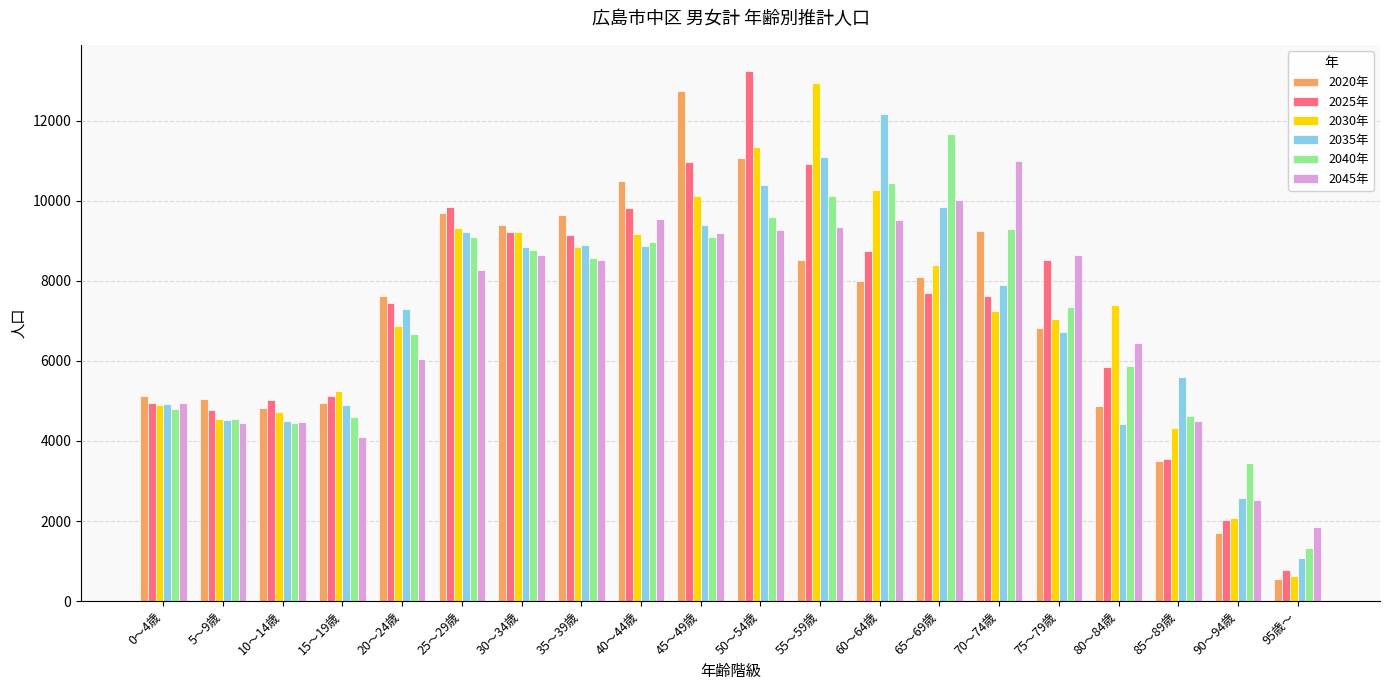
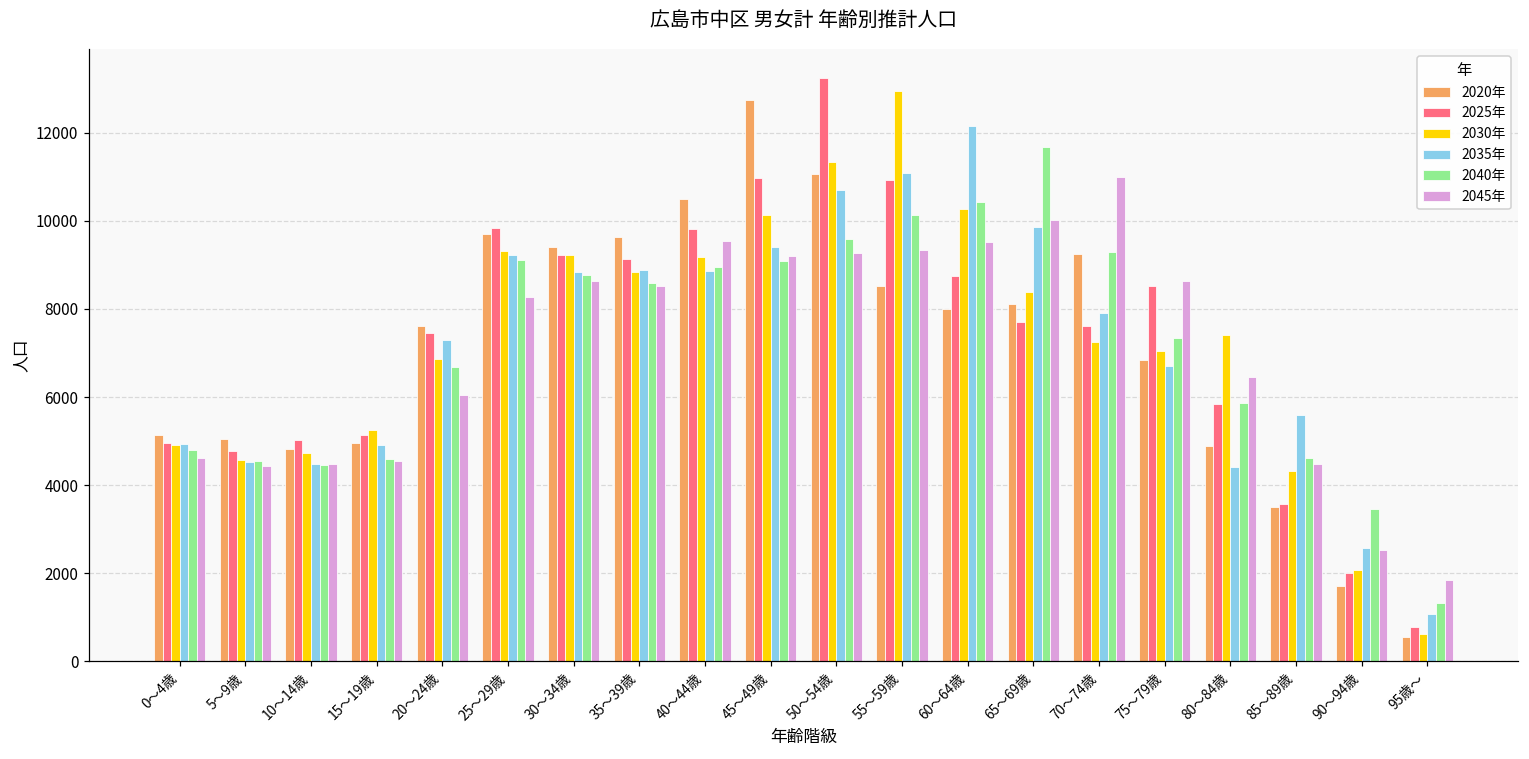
2045年, 0～4歳: 5000 -> 4600
2045年, 15～19歳: 4100 -> 4600
2035年, 50～54歳: 10400 -> 10700
